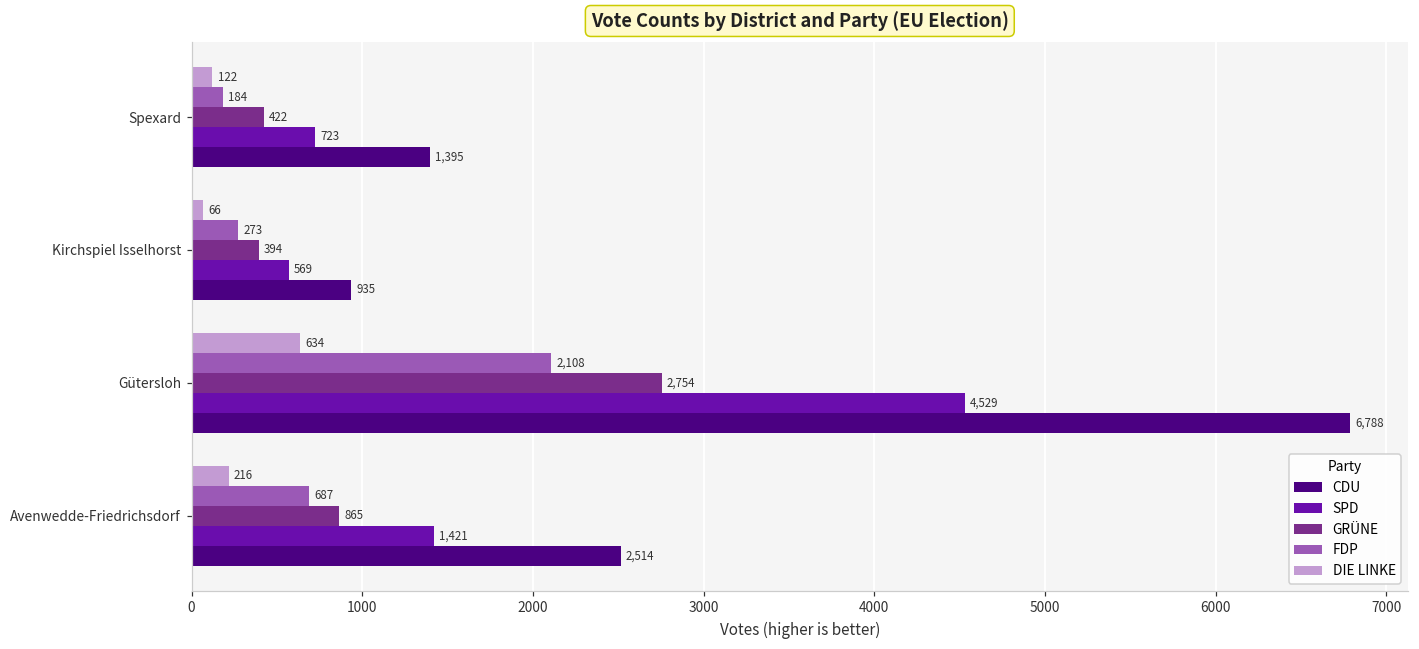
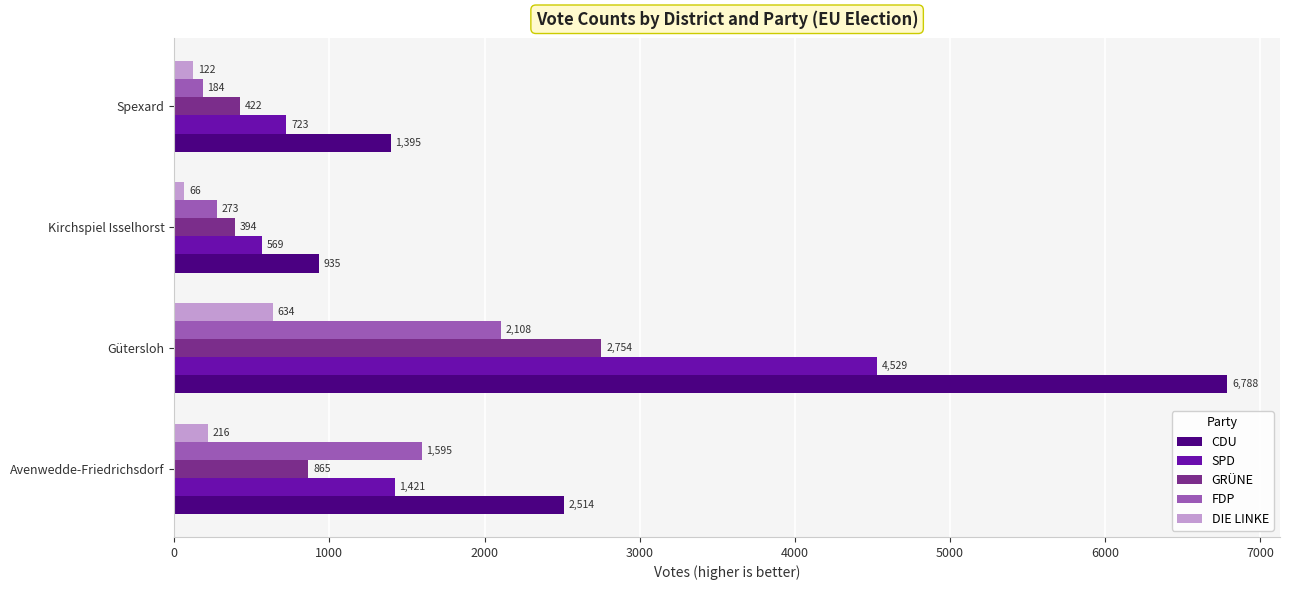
FDP, Avenwedde-Friedrichsdorf: 687 -> 1,595
